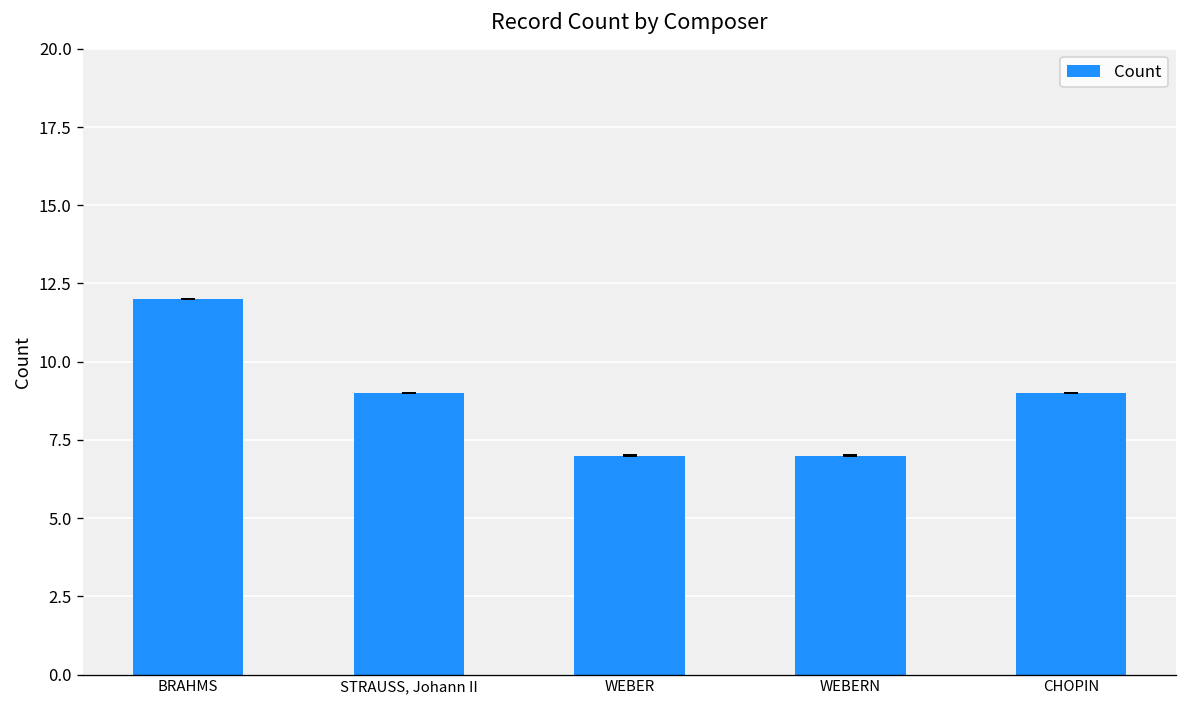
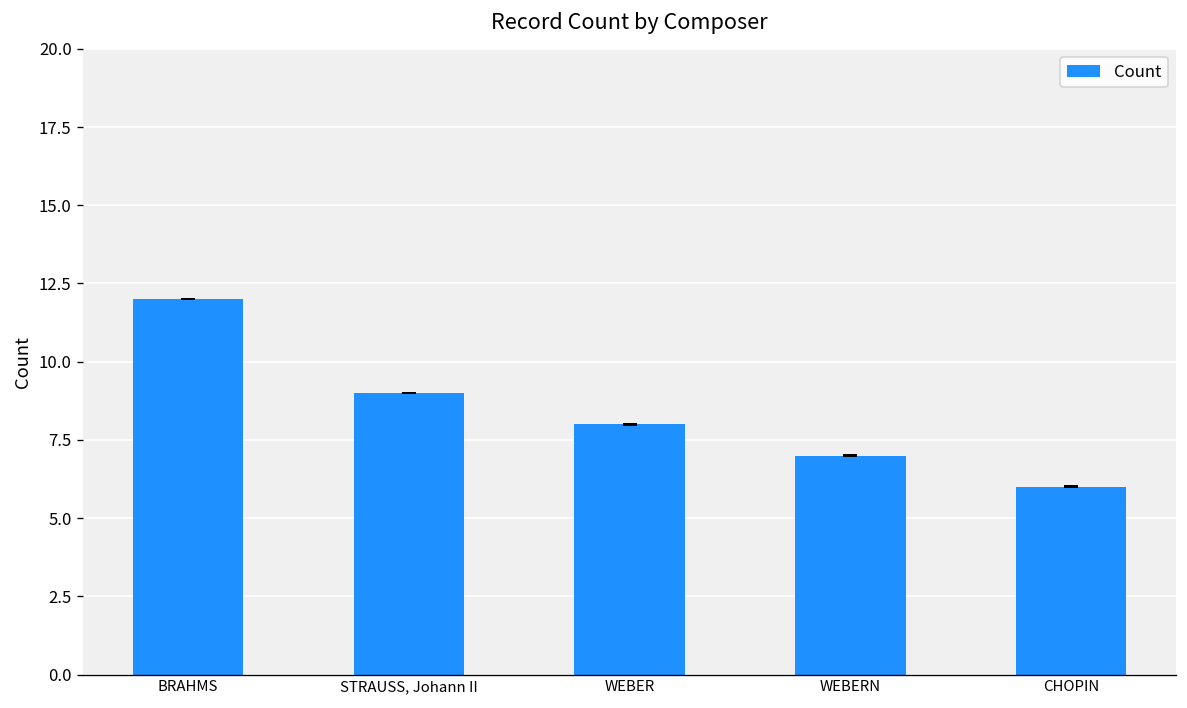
Count, WEBER: 7 -> 8
Count, CHOPIN: 9 -> 6
